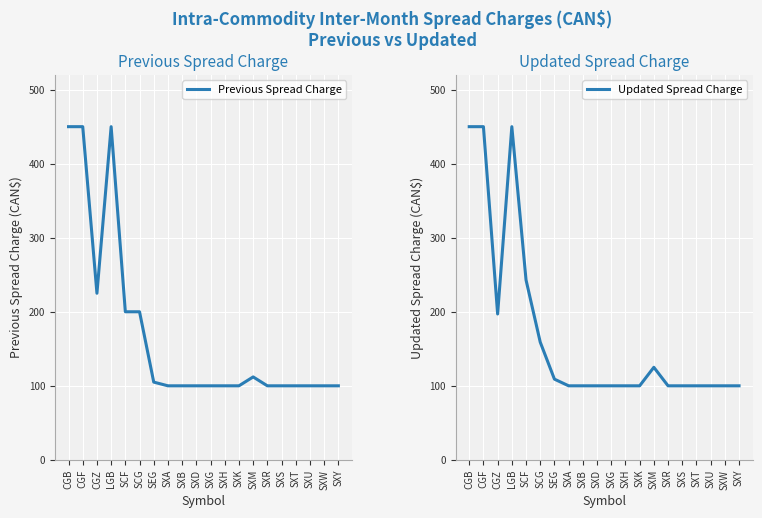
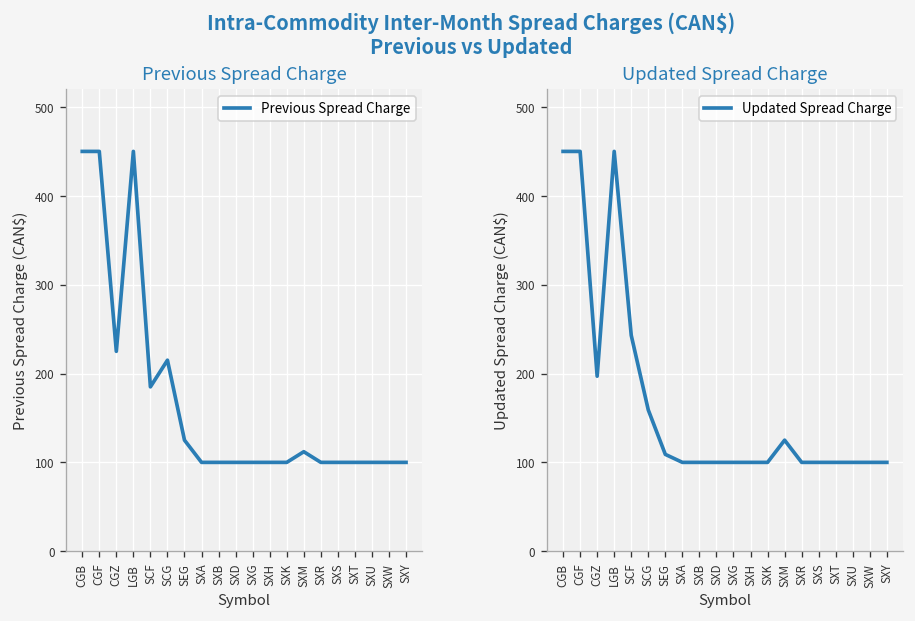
Previous Spread Charge, SCF: 200 -> 190
Previous Spread Charge, SCG: 200 -> 220
Previous Spread Charge, SEG: 110 -> 130
